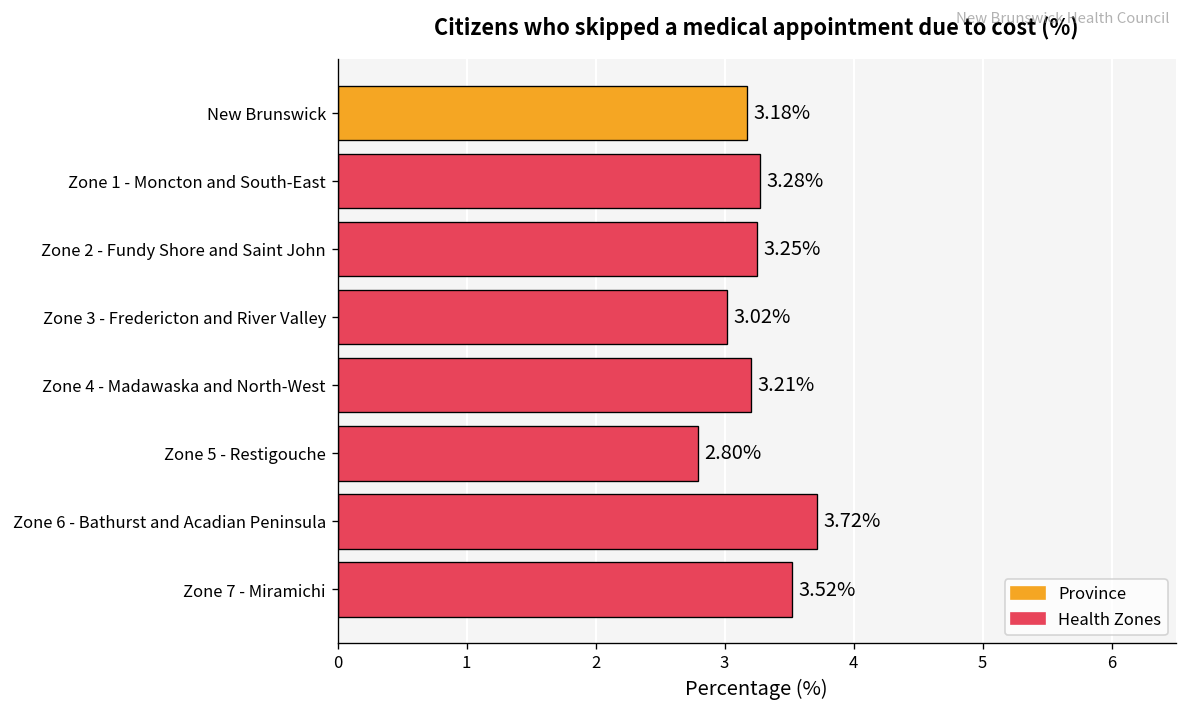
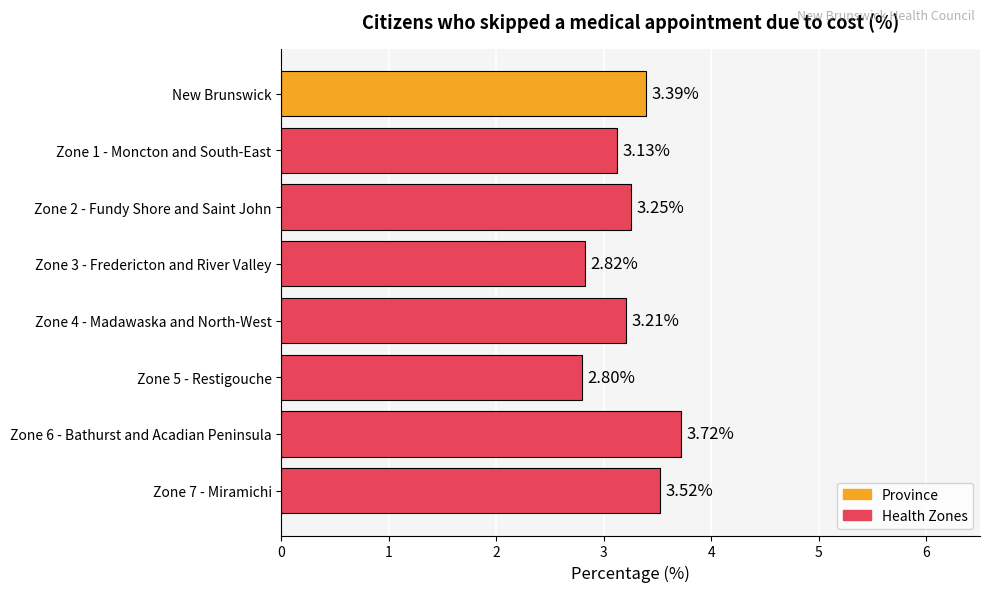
New Brunswick: 3.18% -> 3.39%
Zone 1 - Moncton and South-East: 3.28% -> 3.13%
Zone 3 - Fredericton and River Valley: 3.02% -> 2.82%
